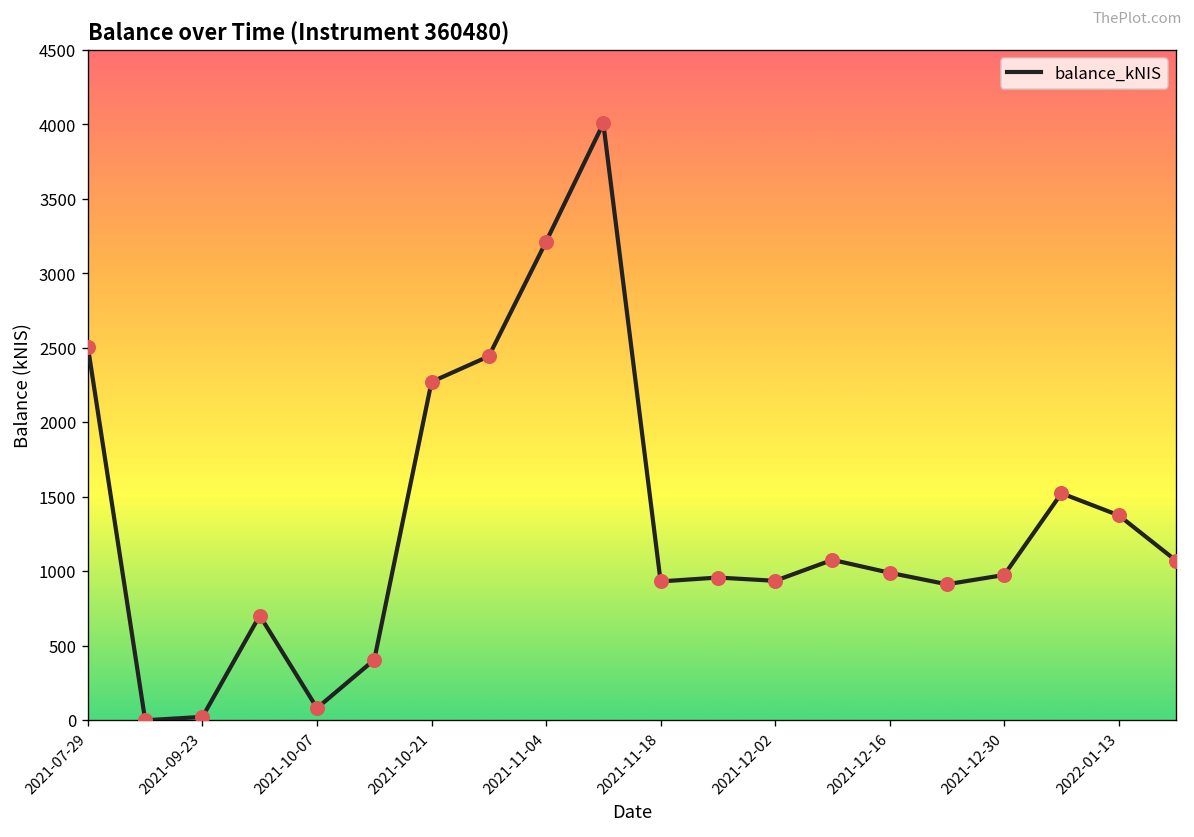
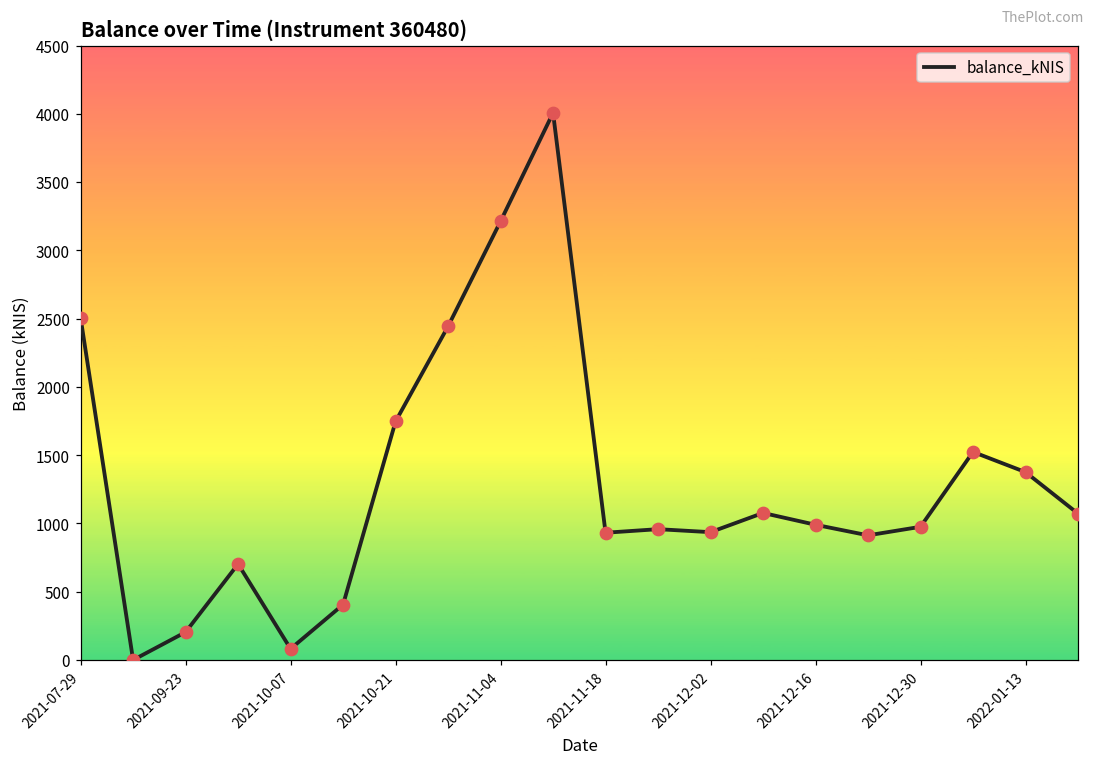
2021-09-23: 20 -> 200
2021-10-21: 2270 -> 1750
